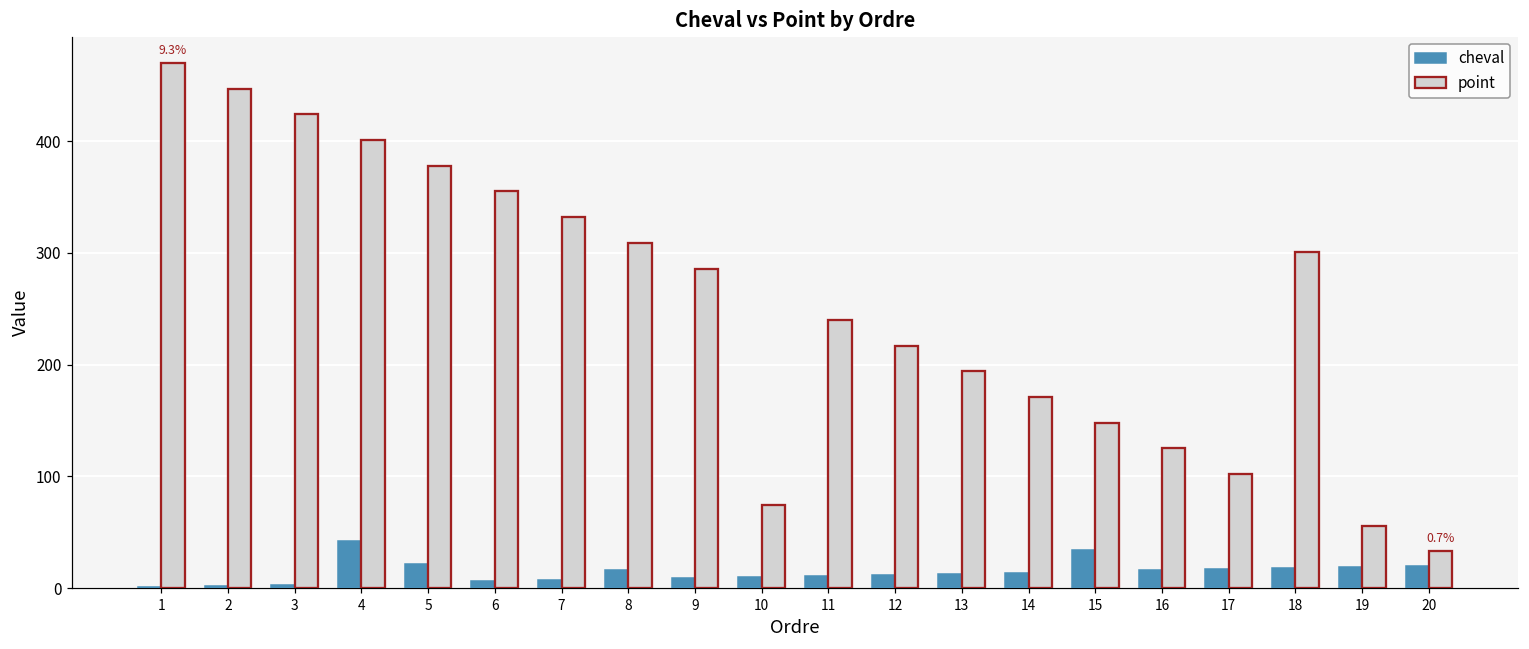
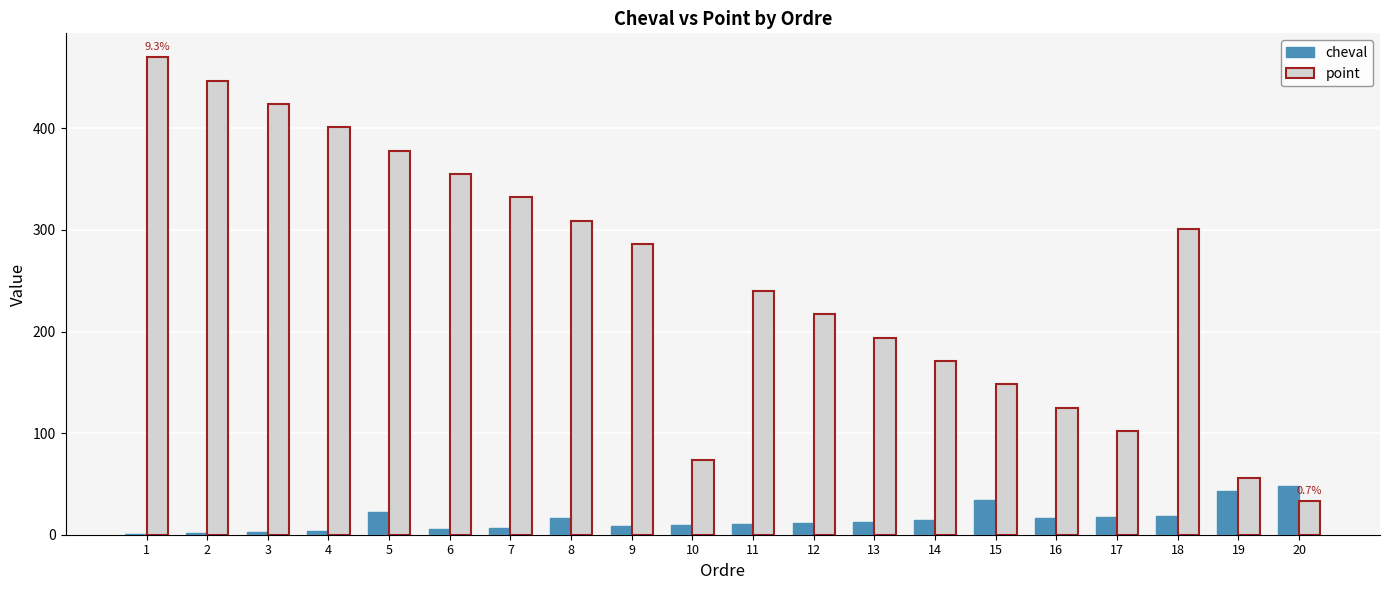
cheval, 4: 42 -> 4
cheval, 19: 19 -> 43
cheval, 20: 20 -> 48
